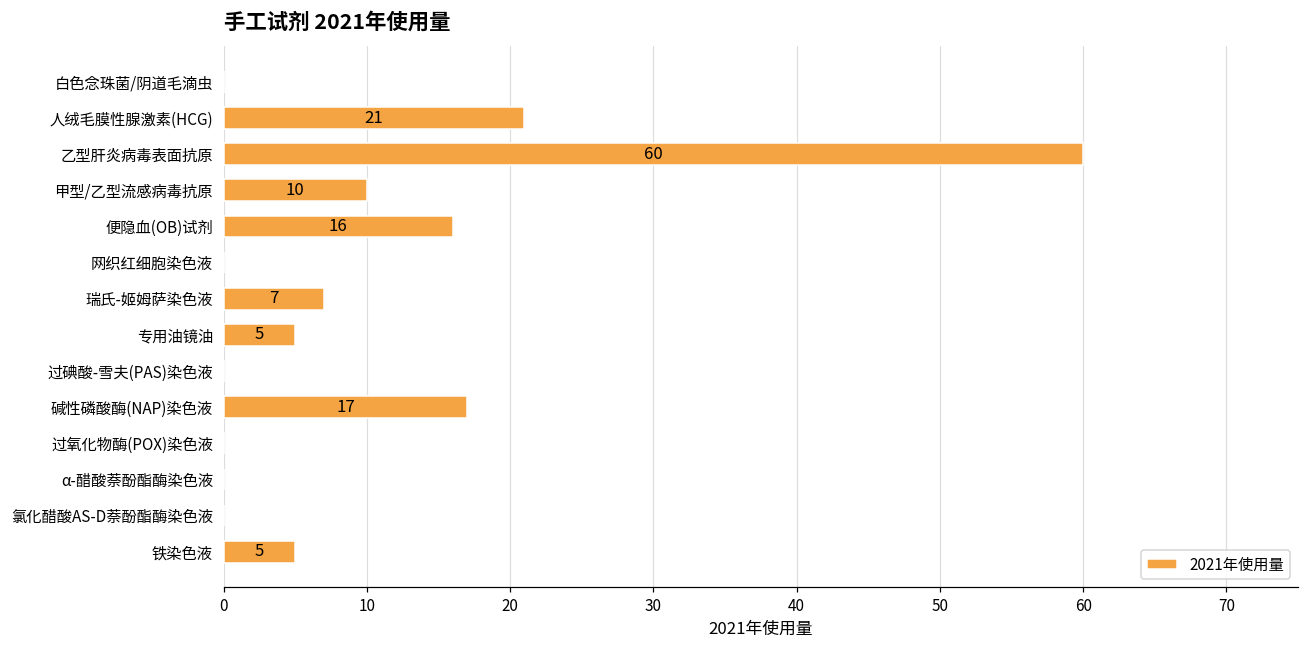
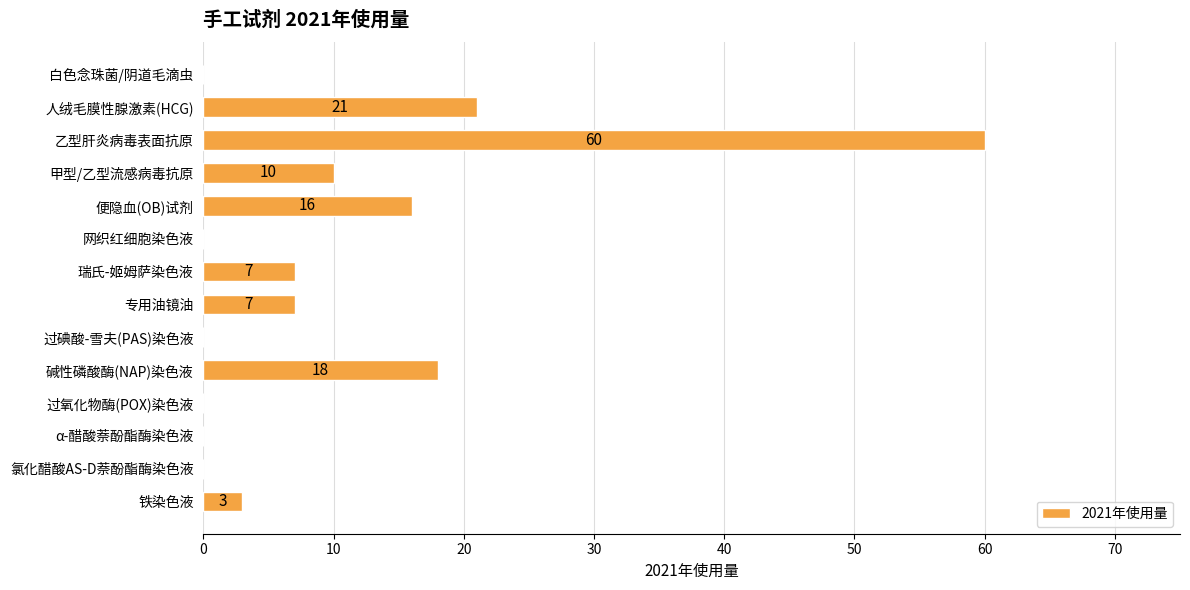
专用油镜油: 5 -> 7
碱性磷酸酶(NAP)染色液: 17 -> 18
铁染色液: 5 -> 3
